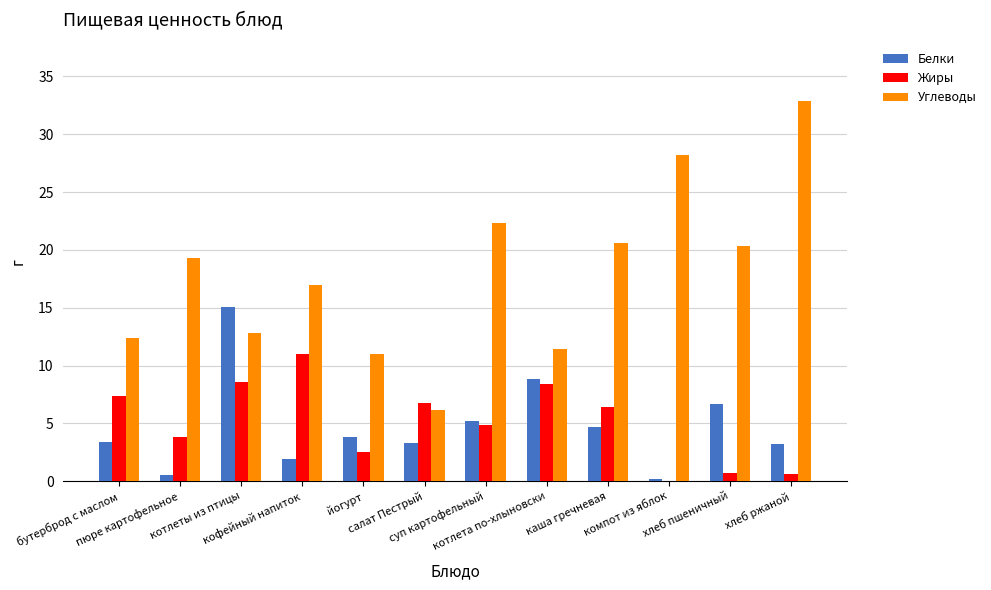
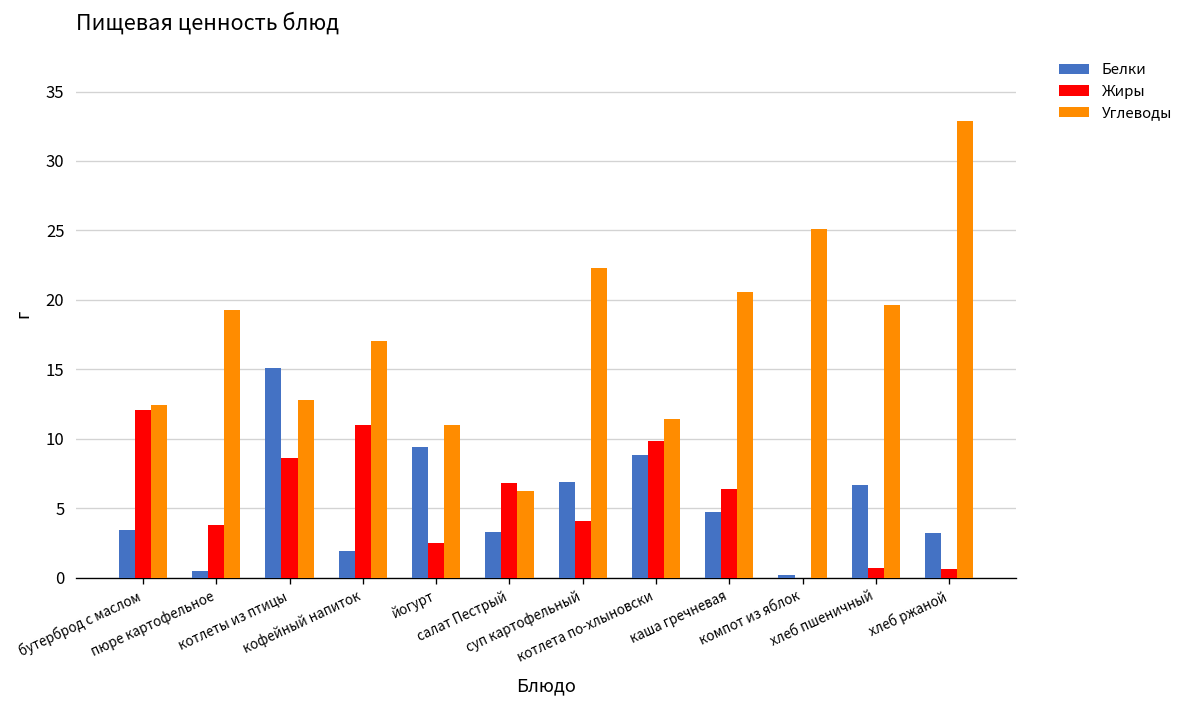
Жиры, бутерброд с маслом: 7.4 -> 12.1
Белки, йогурт: 3.8 -> 9.4
Белки, суп картофельный: 5.2 -> 6.9
Жиры, суп картофельный: 4.9 -> 4.1
Жиры, котлета по-хлыновски: 8.4 -> 9.8
Углеводы, компот из яблок: 28.2 -> 25.1
Углеводы, хлеб пшеничный: 20.3 -> 19.6
